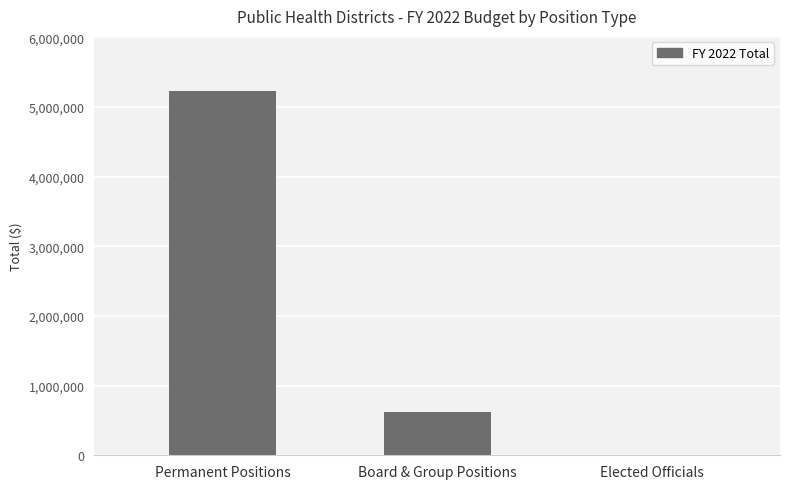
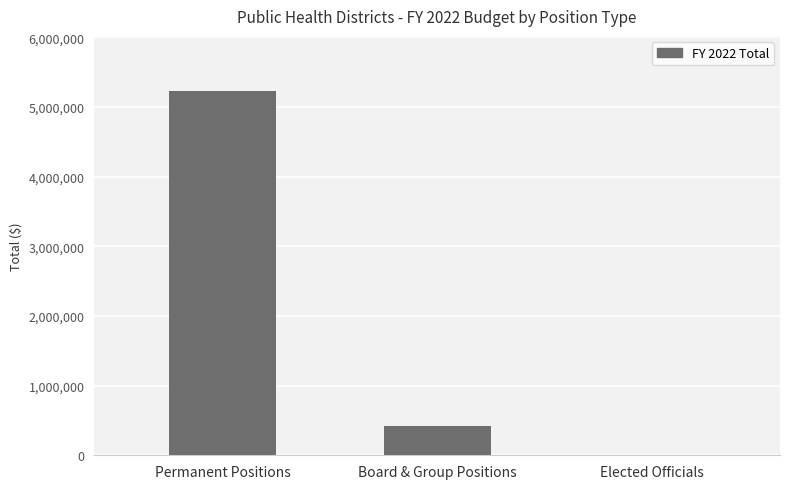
Board & Group Positions: 600,000 -> 400,000
